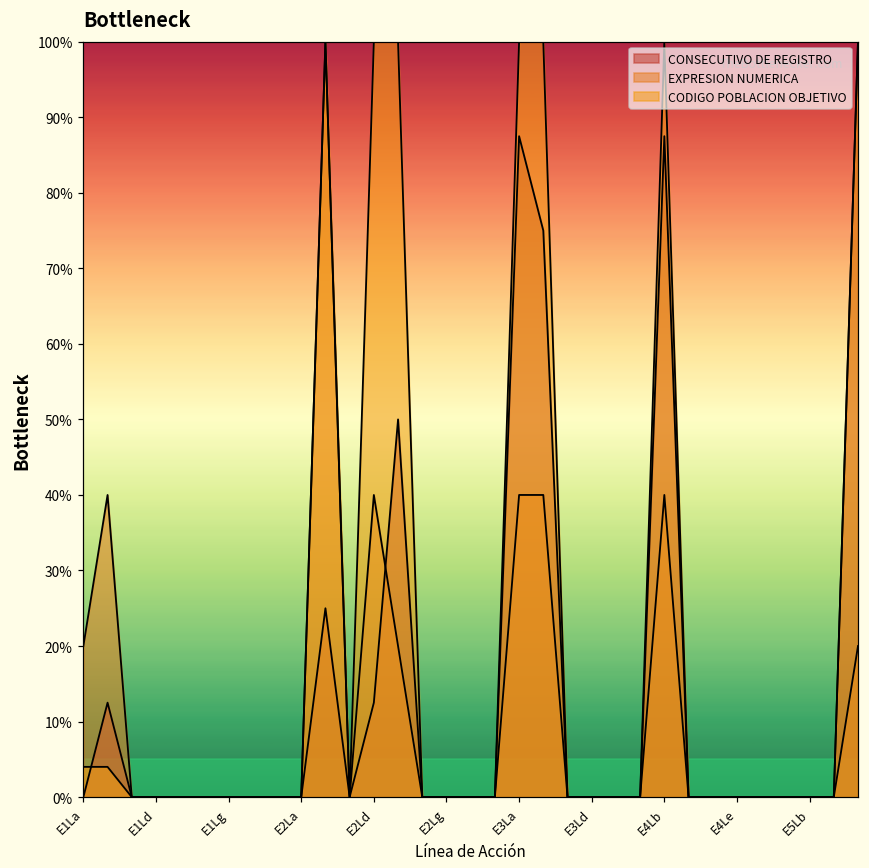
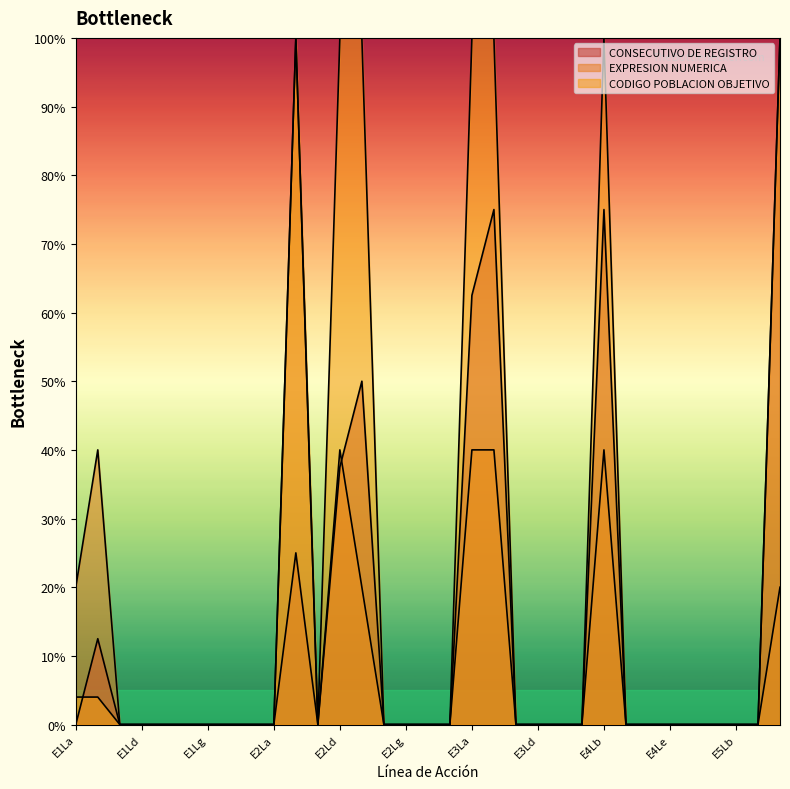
CONSECUTIVO DE REGISTRO, E2Ld: 13% -> 38%
CONSECUTIVO DE REGISTRO, E3La: 88% -> 63%
CONSECUTIVO DE REGISTRO, E4Lb: 88% -> 75%
